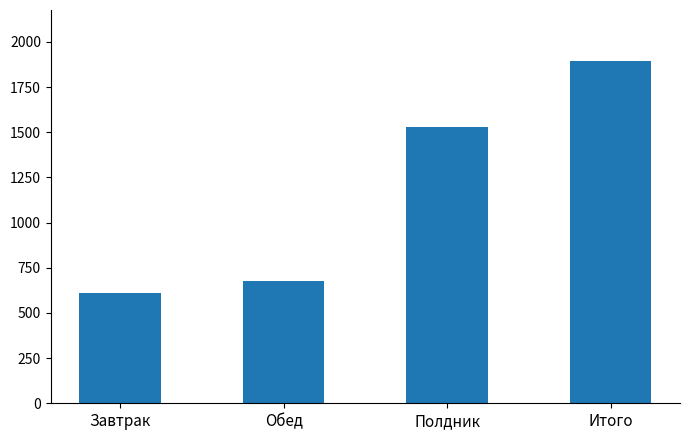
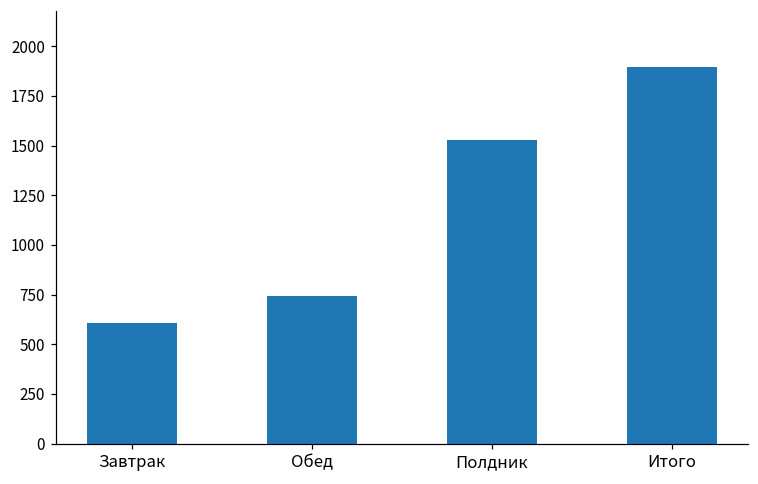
Обед: 680 -> 750
